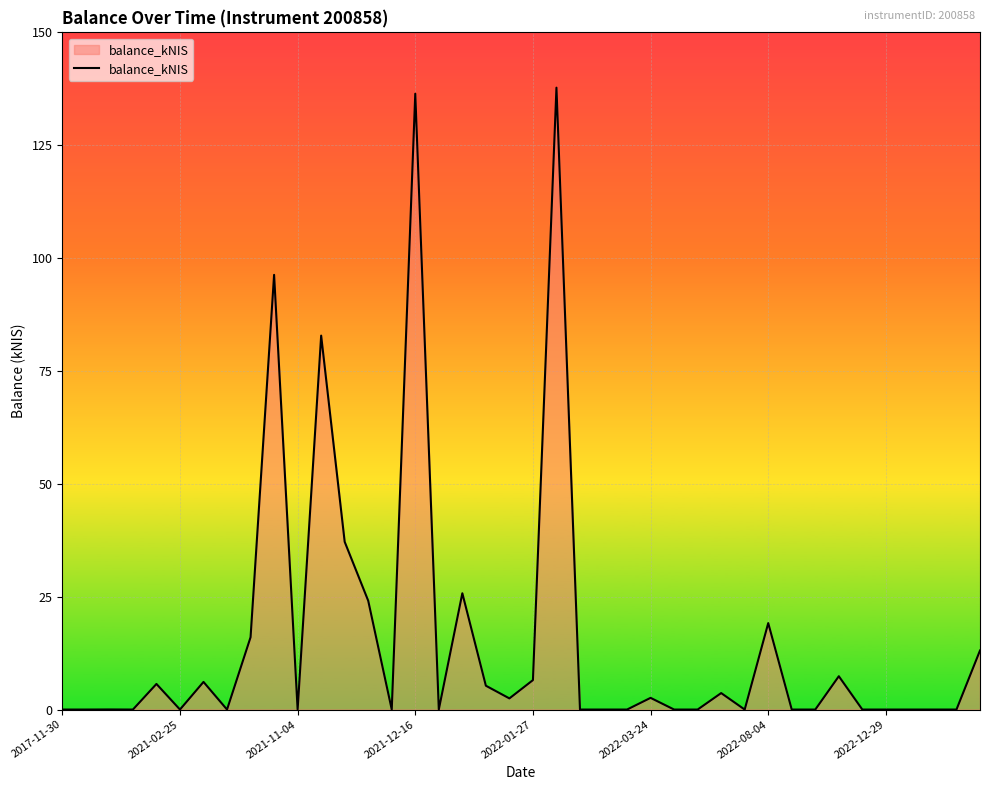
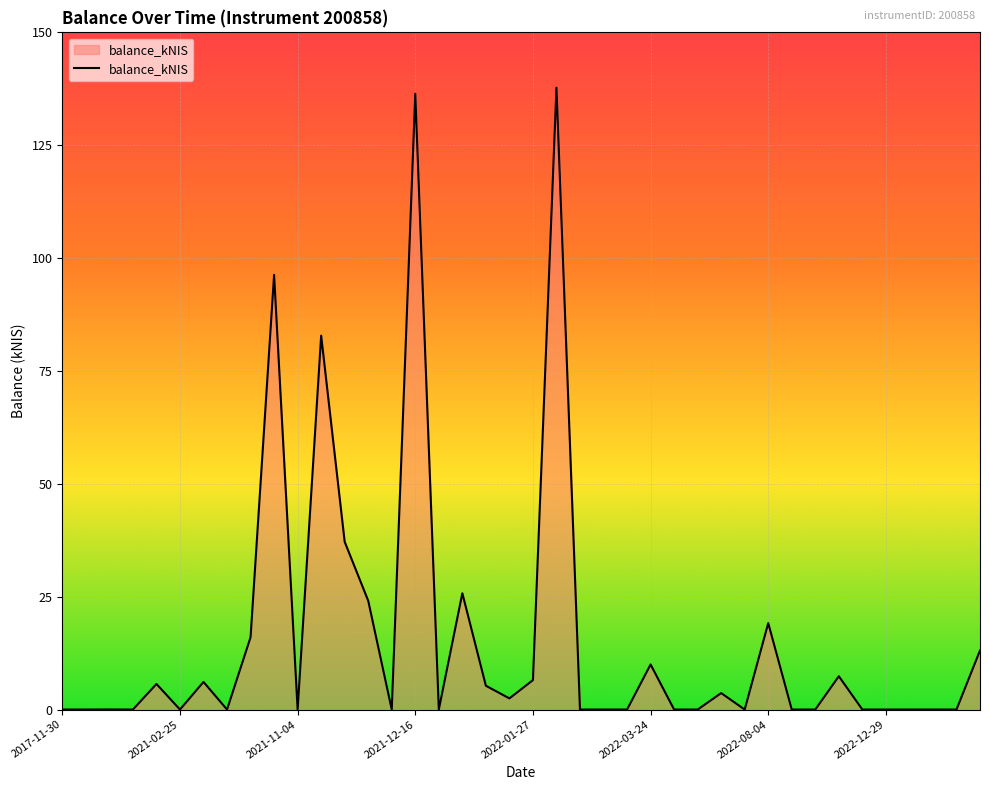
2022-03-24: 3 -> 10
